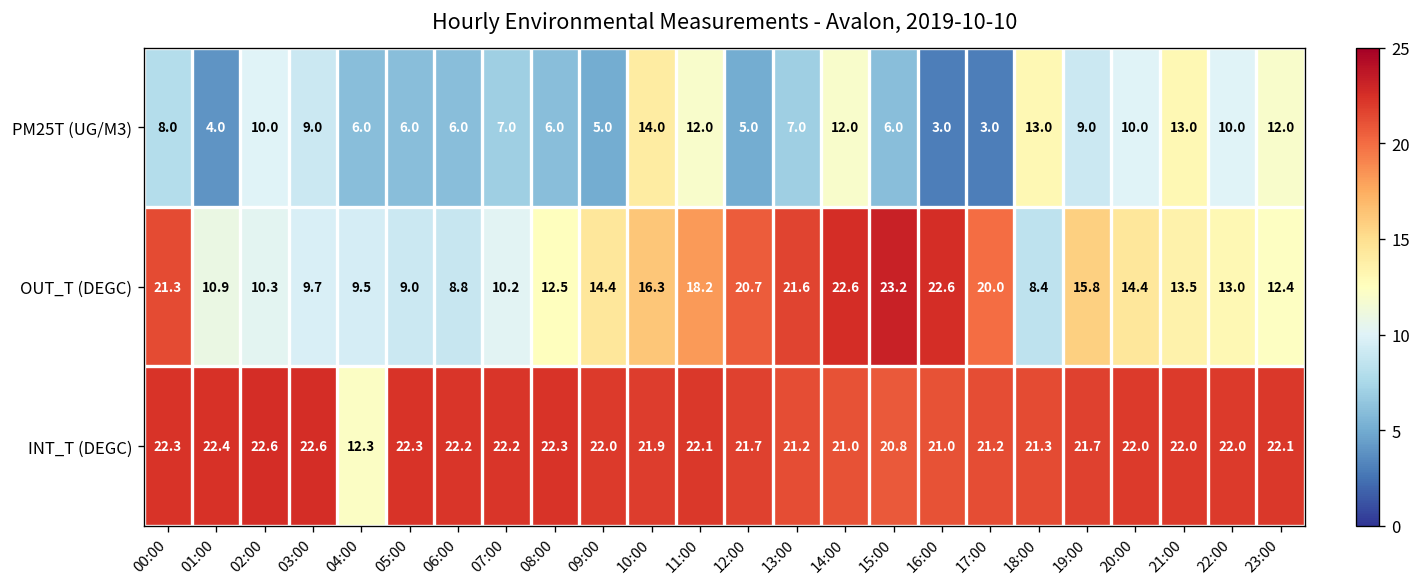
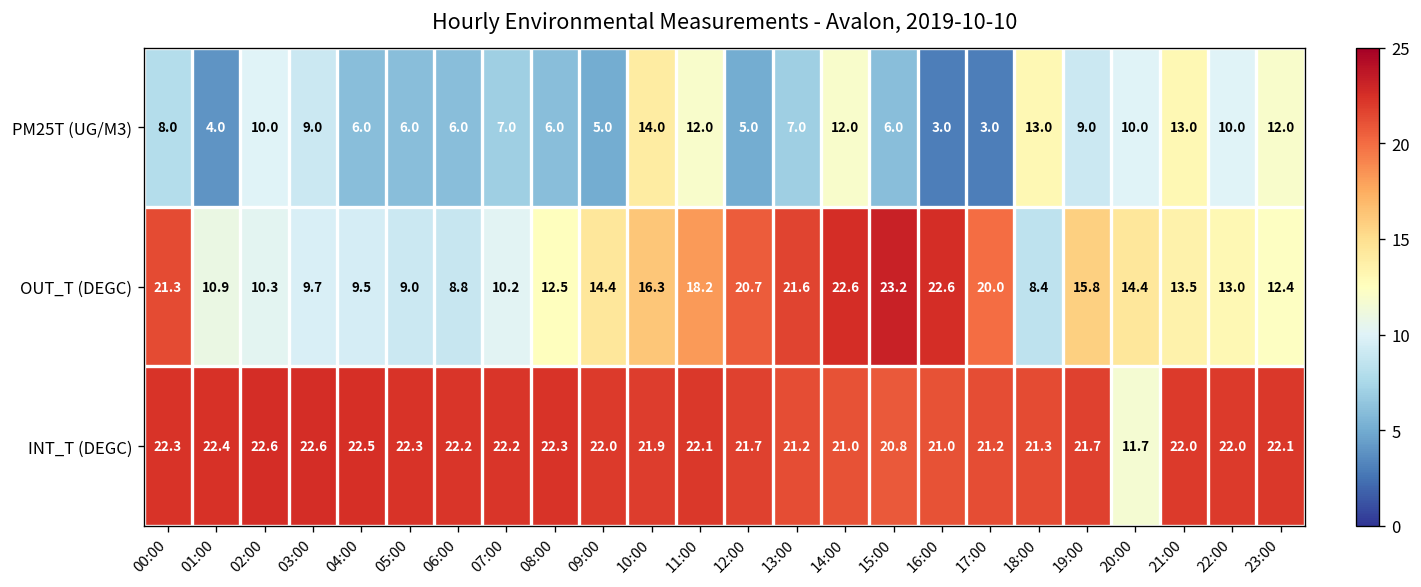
INT_T (DEGC), 04:00: 12.3 -> 22.5
INT_T (DEGC), 20:00: 22.0 -> 11.7
